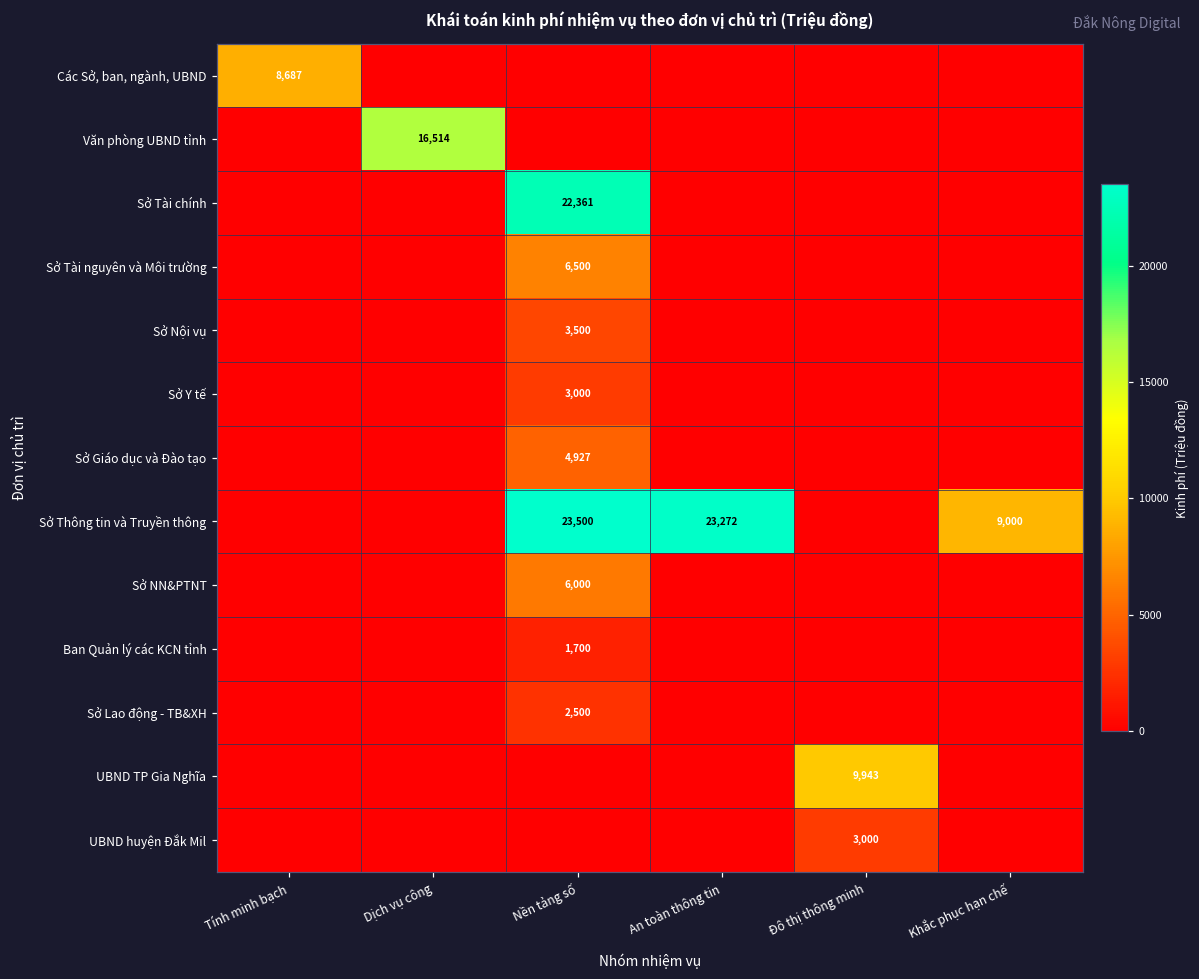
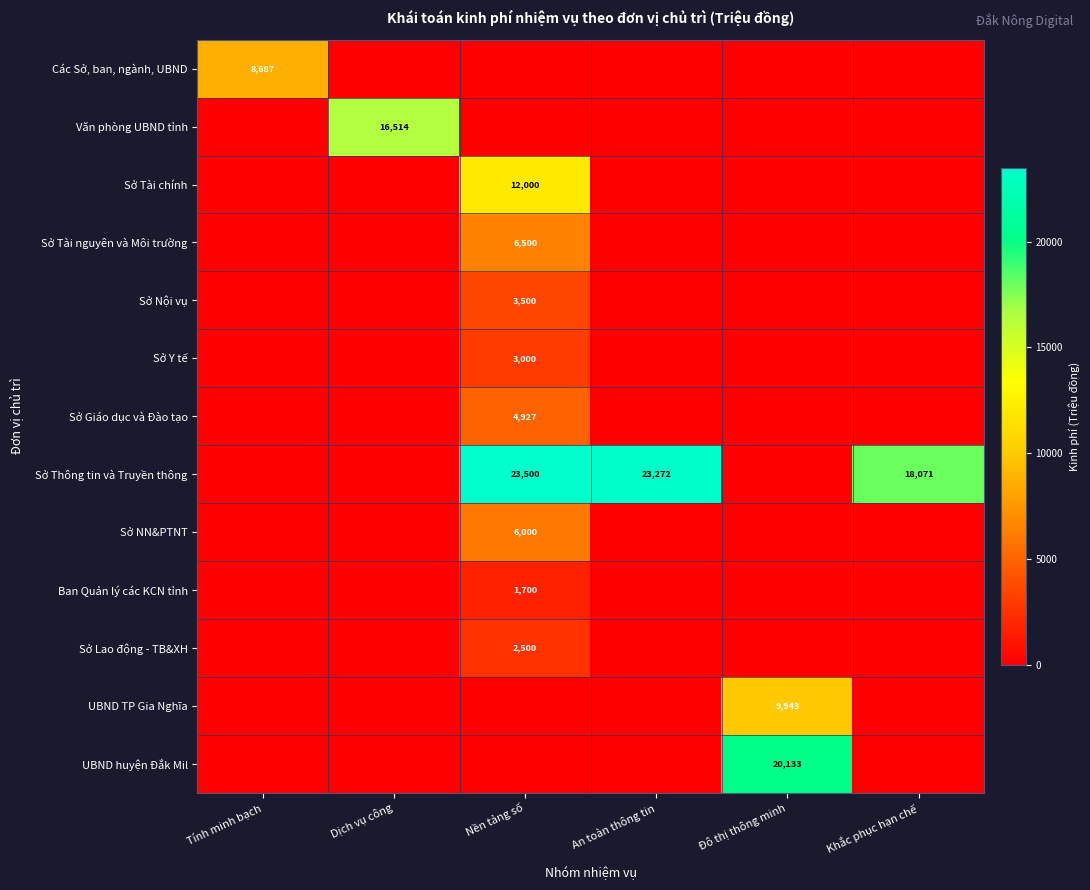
Sở Tài chính, Nền tảng số: 22,361 -> 12,000
Sở Thông tin và Truyền thông, Khắc phục hạn chế: 9,000 -> 18,071
UBND huyện Đắk Mil, Đô thị thông minh: 3,000 -> 20,133
